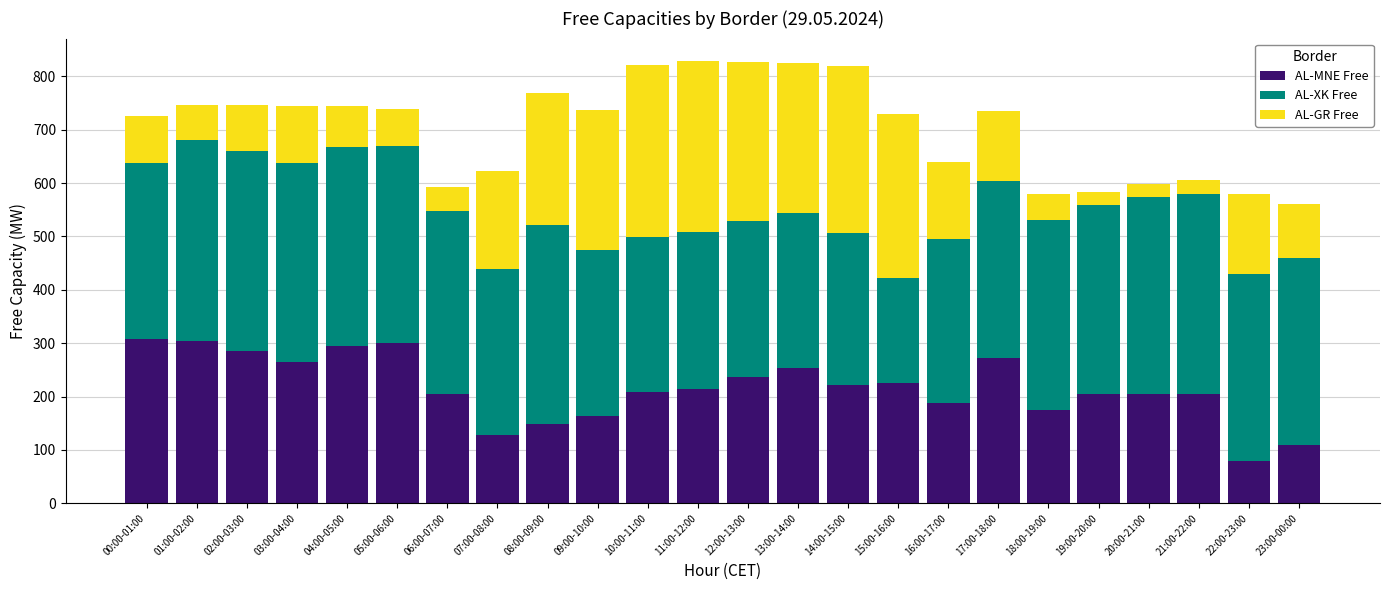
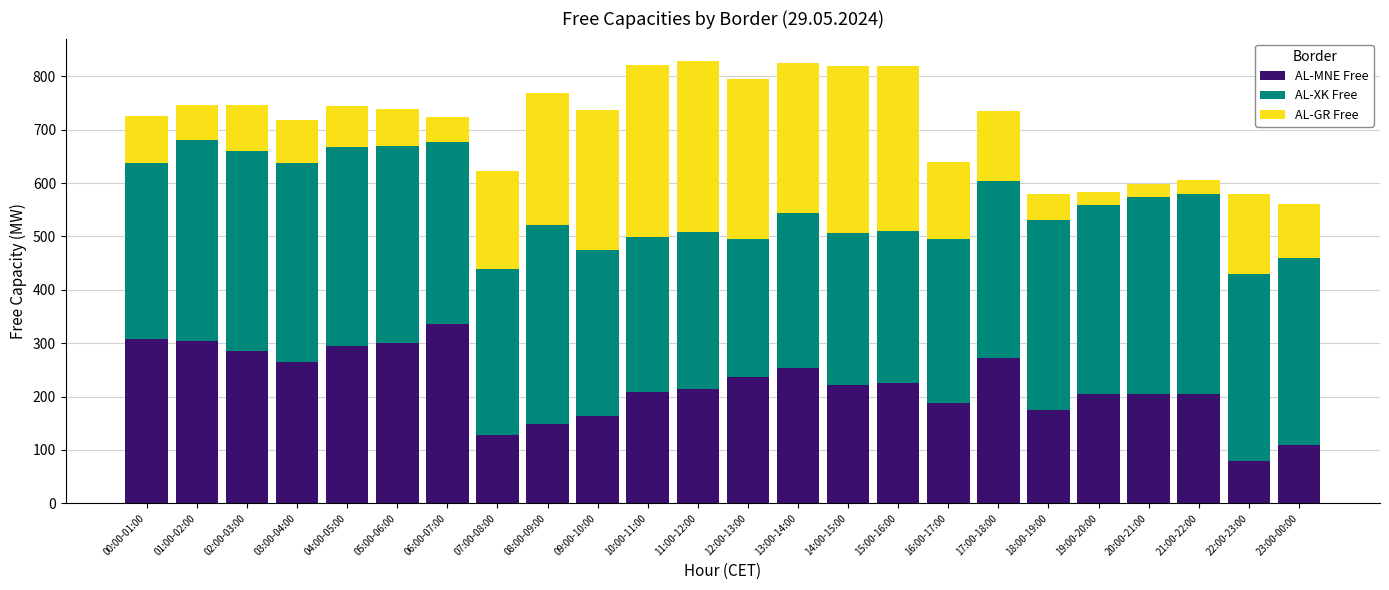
AL-GR Free, 03:00-04:00: 110 -> 80
AL-MNE Free, 06:00-07:00: 210 -> 340
AL-XK Free, 12:00-13:00: 290 -> 260
AL-XK Free, 15:00-16:00: 200 -> 280
